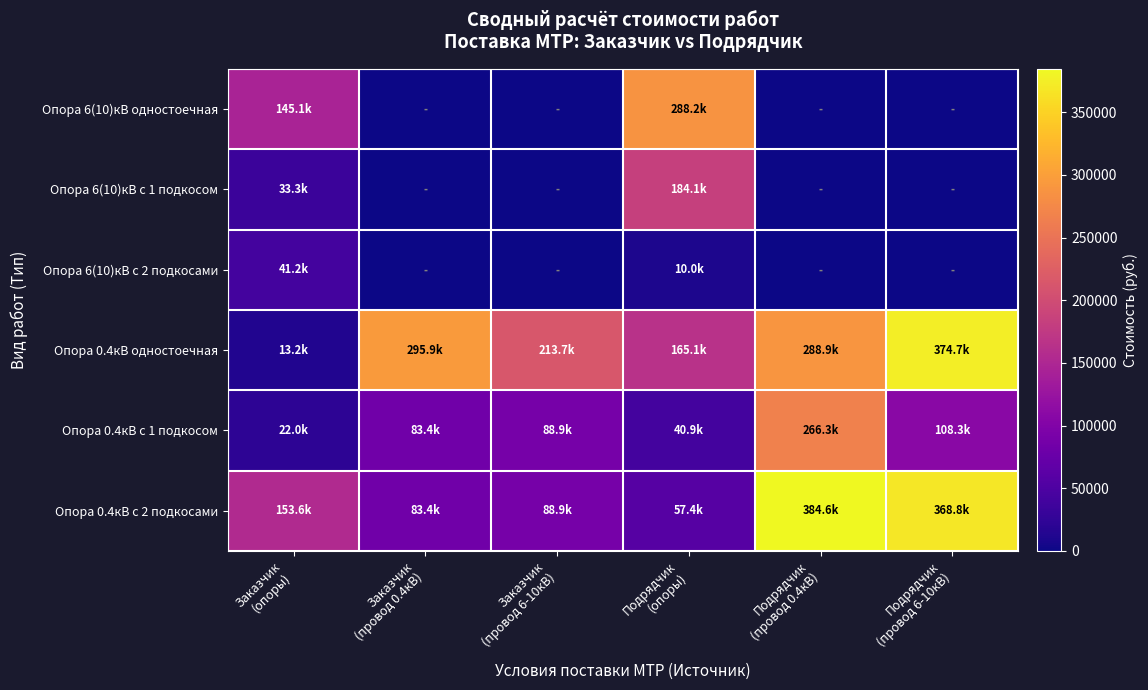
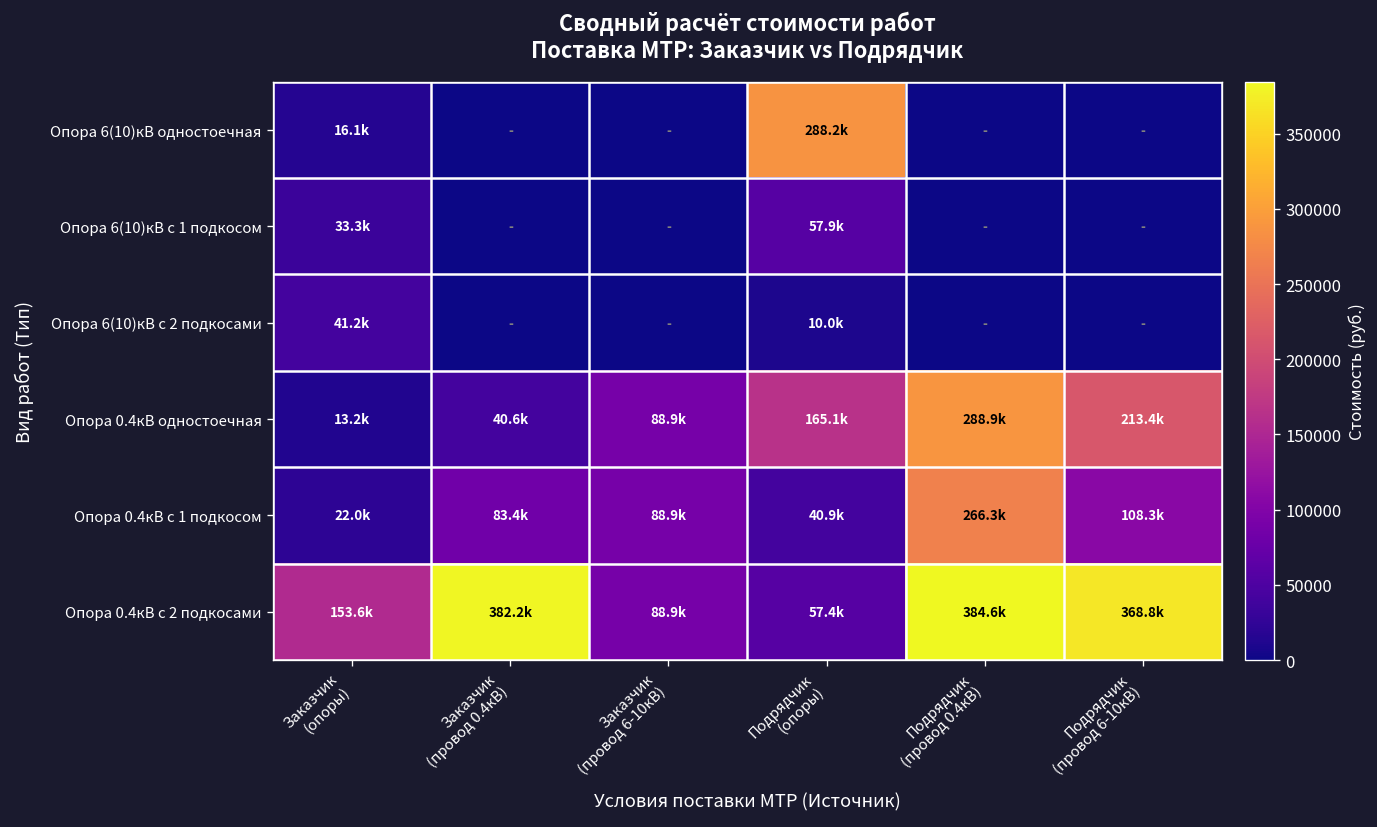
Опора 6(10)кВ одностоечная, Заказчик (опоры): 145.1k -> 16.1k
Опора 6(10)кВ с 1 подкосом, Подрядчик (опоры): 184.1k -> 57.9k
Опора 0.4кВ одностоечная, Заказчик (провод 0.4кВ): 295.9k -> 40.6k
Опора 0.4кВ одностоечная, Заказчик (провод 6-10кВ): 213.7k -> 88.9k
Опора 0.4кВ одностоечная, Подрядчик (провод 6-10кВ): 374.7k -> 213.4k
Опора 0.4кВ с 2 подкосами, Заказчик (провод 0.4кВ): 83.4k -> 382.2k
